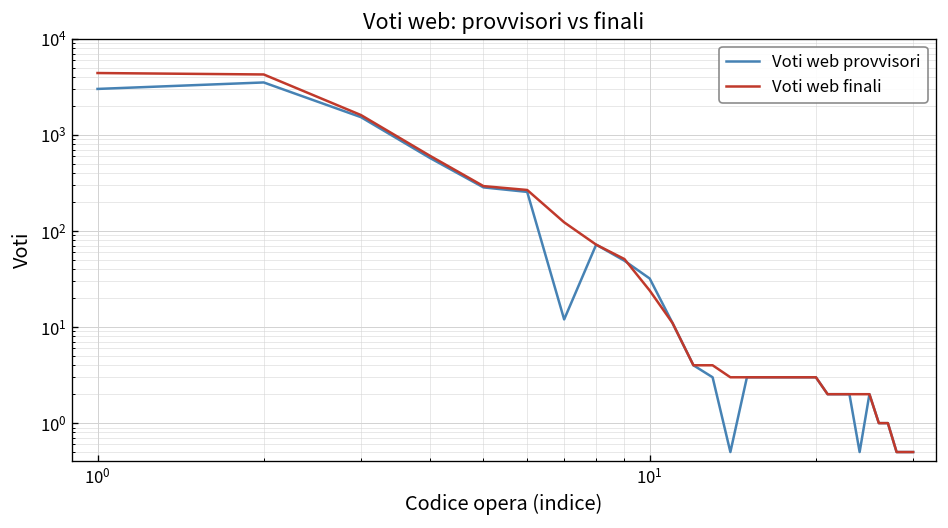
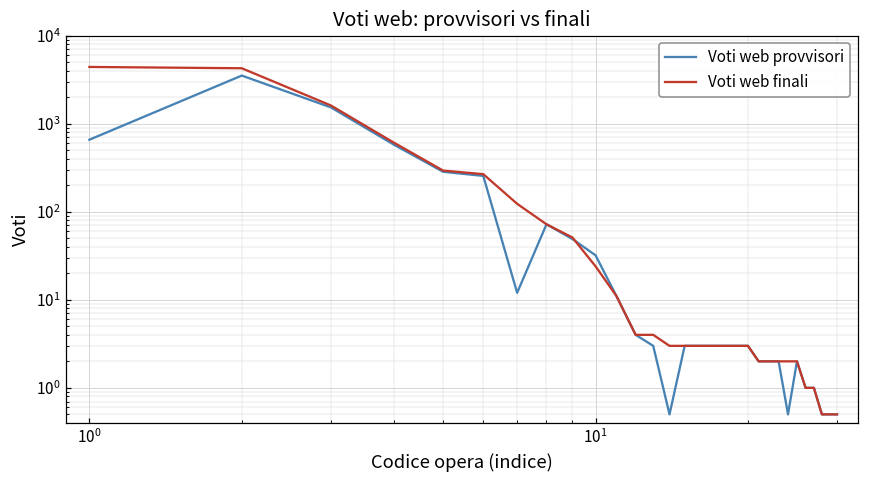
Voti web provvisori, 10^0: 3000 -> 700
